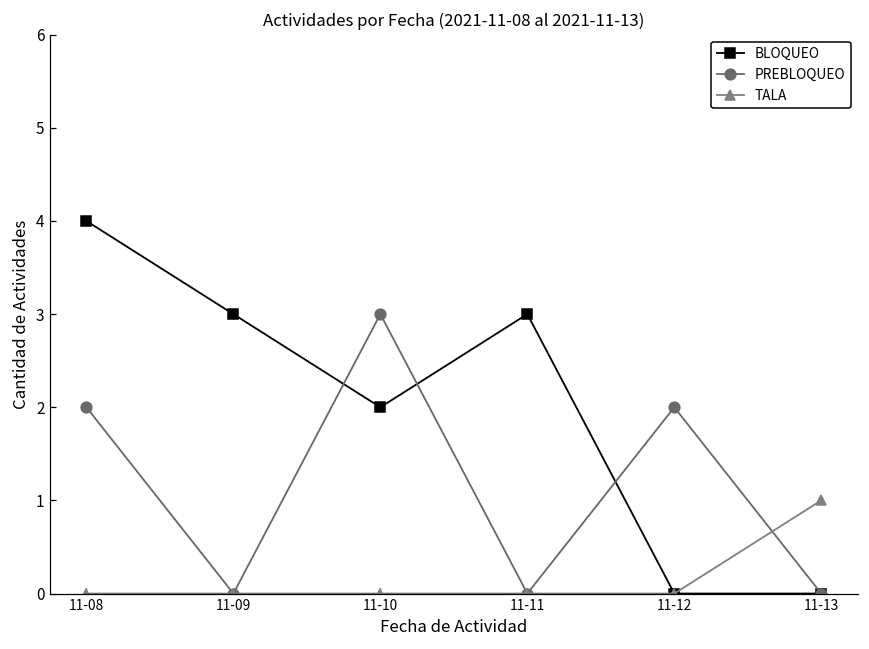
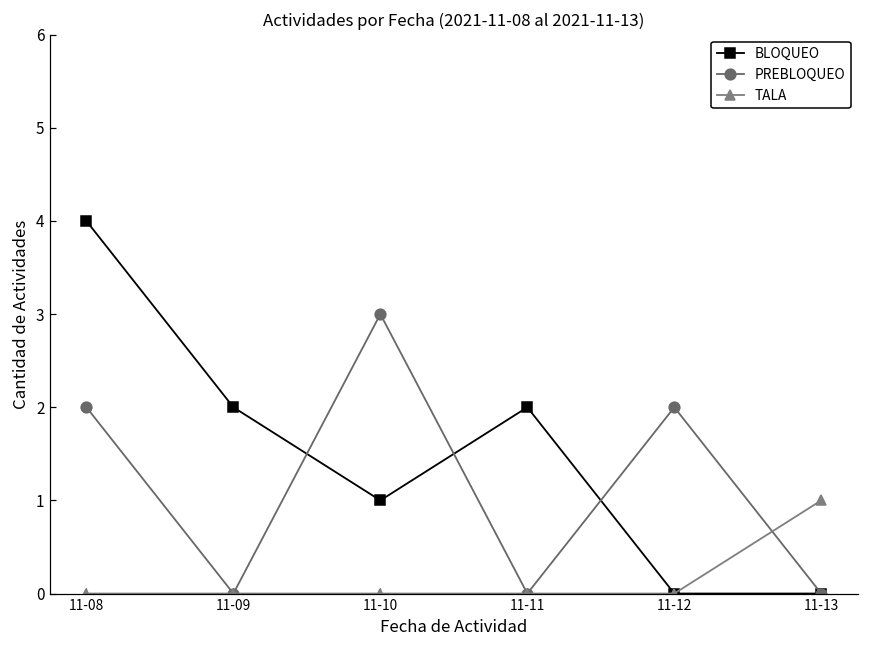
BLOQUEO, 11-09: 3 -> 2
BLOQUEO, 11-10: 2 -> 1
BLOQUEO, 11-11: 3 -> 2
